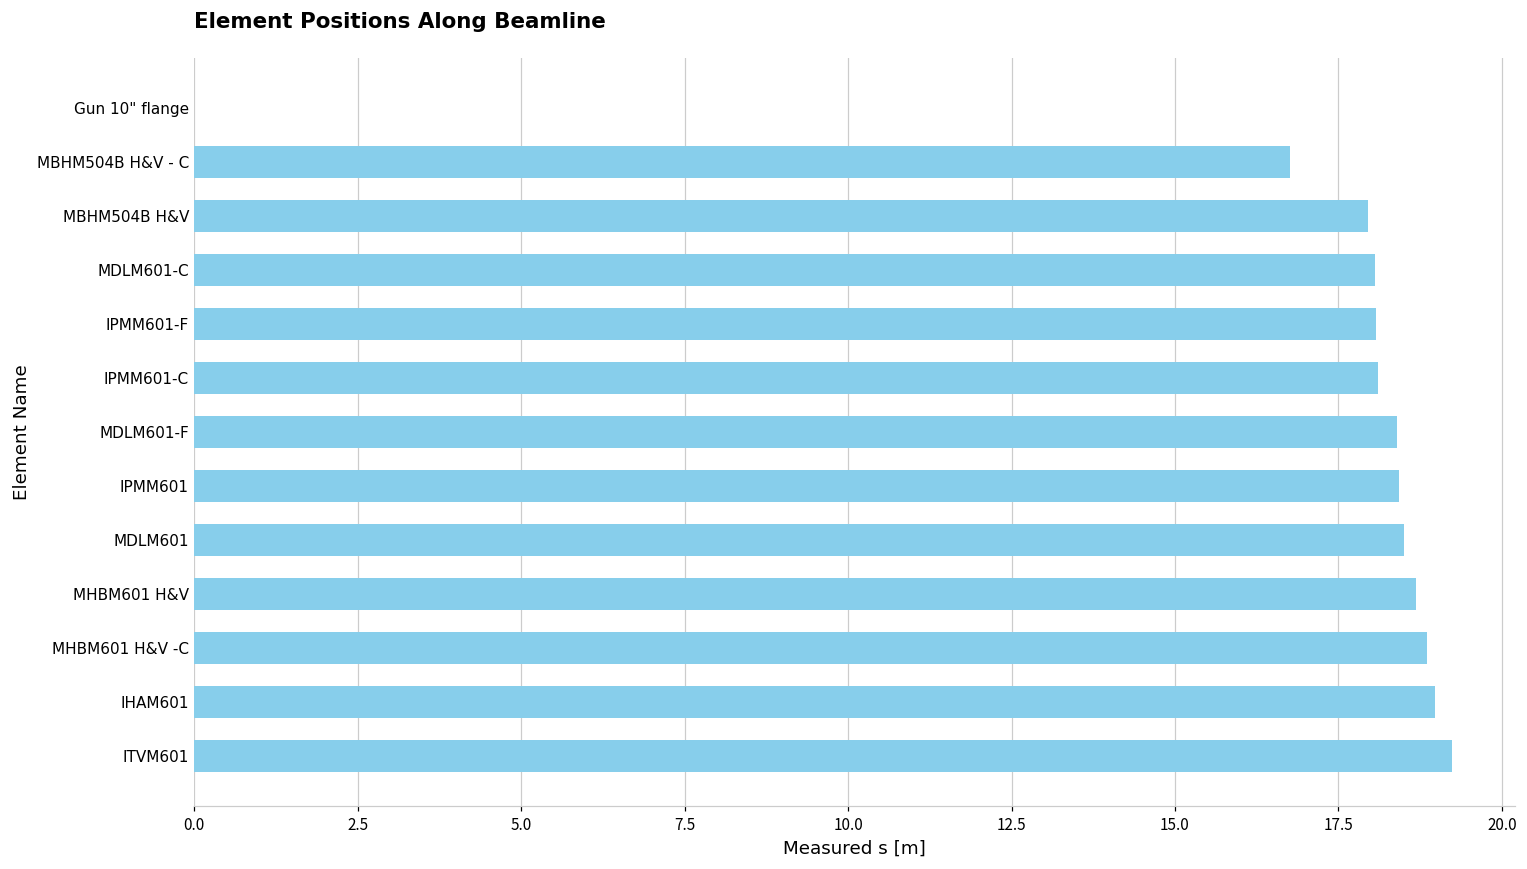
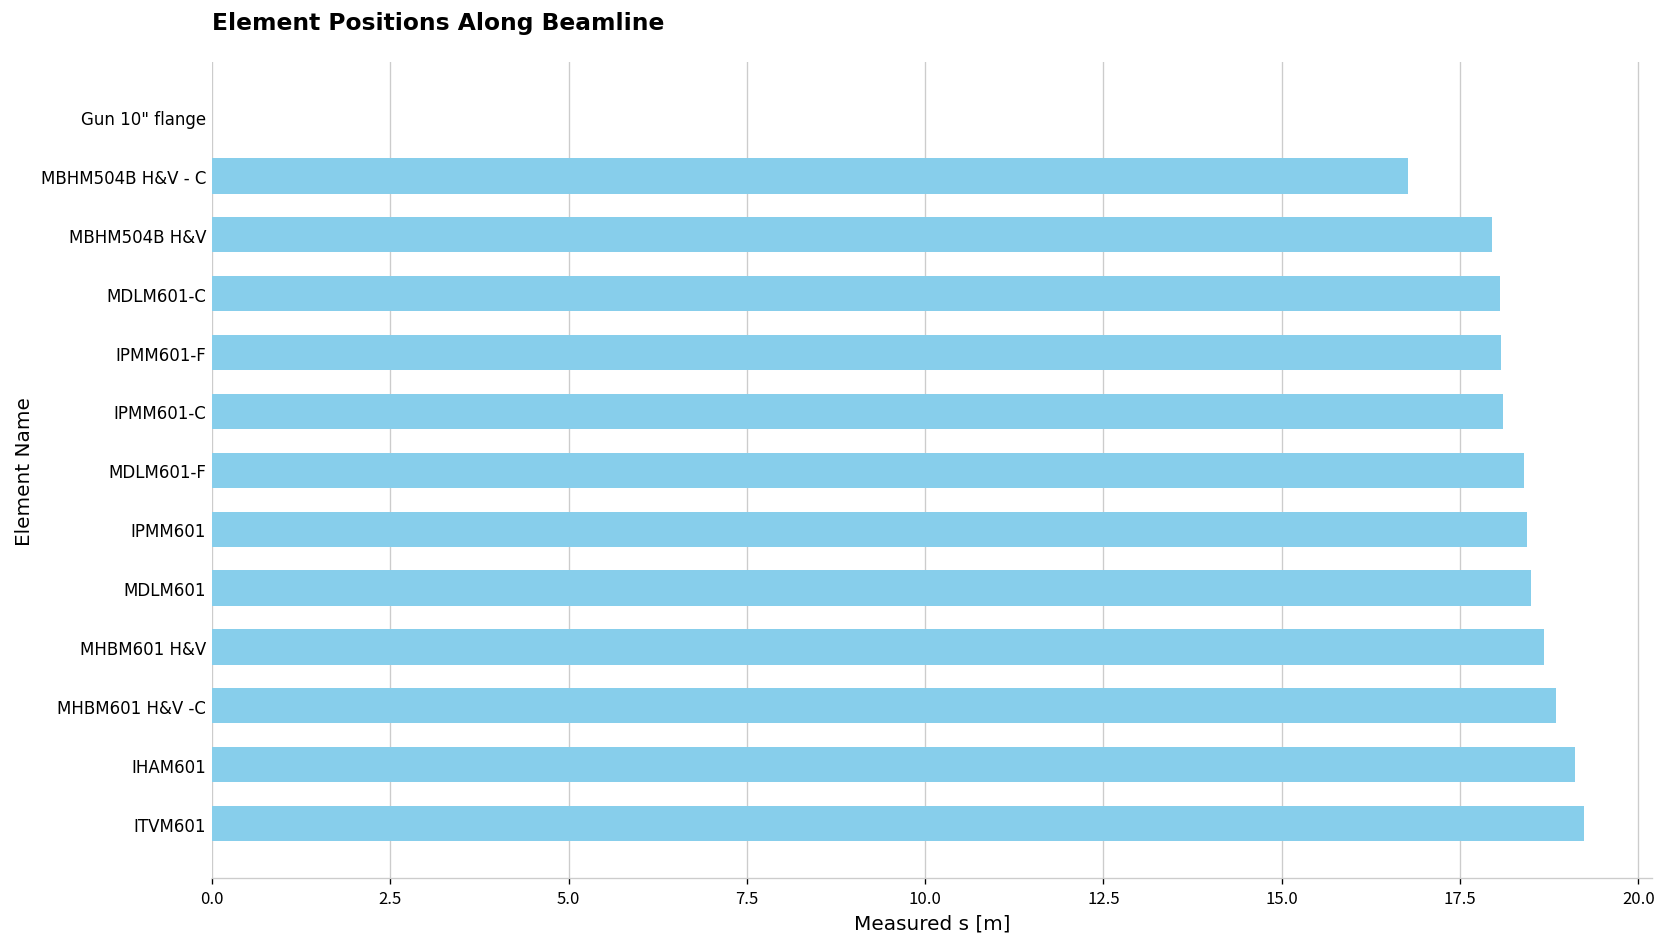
IHAM601: 19.0 -> 19.1
